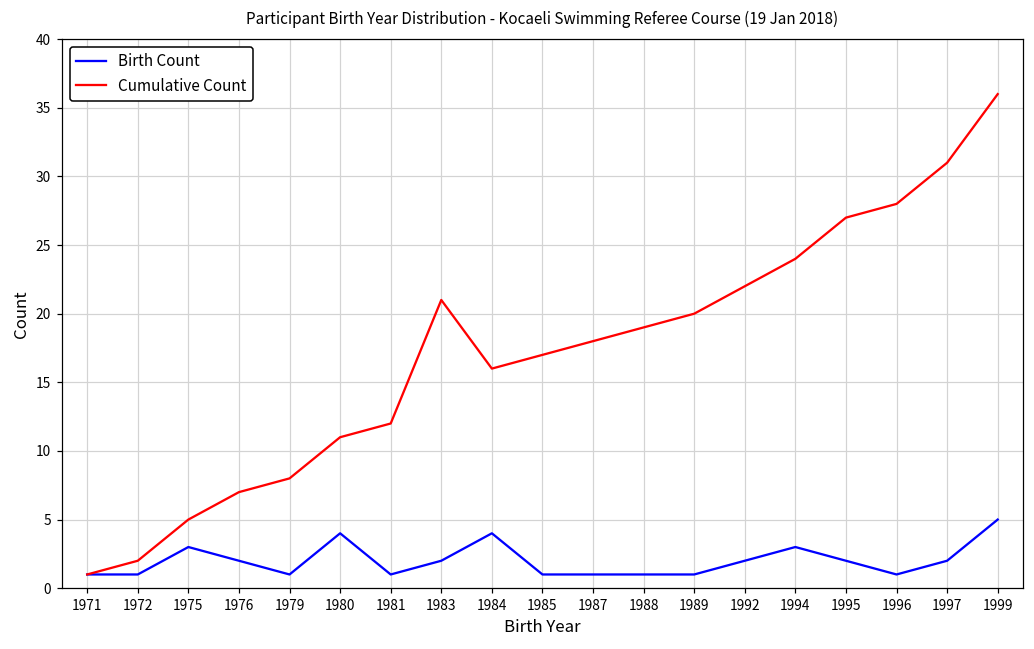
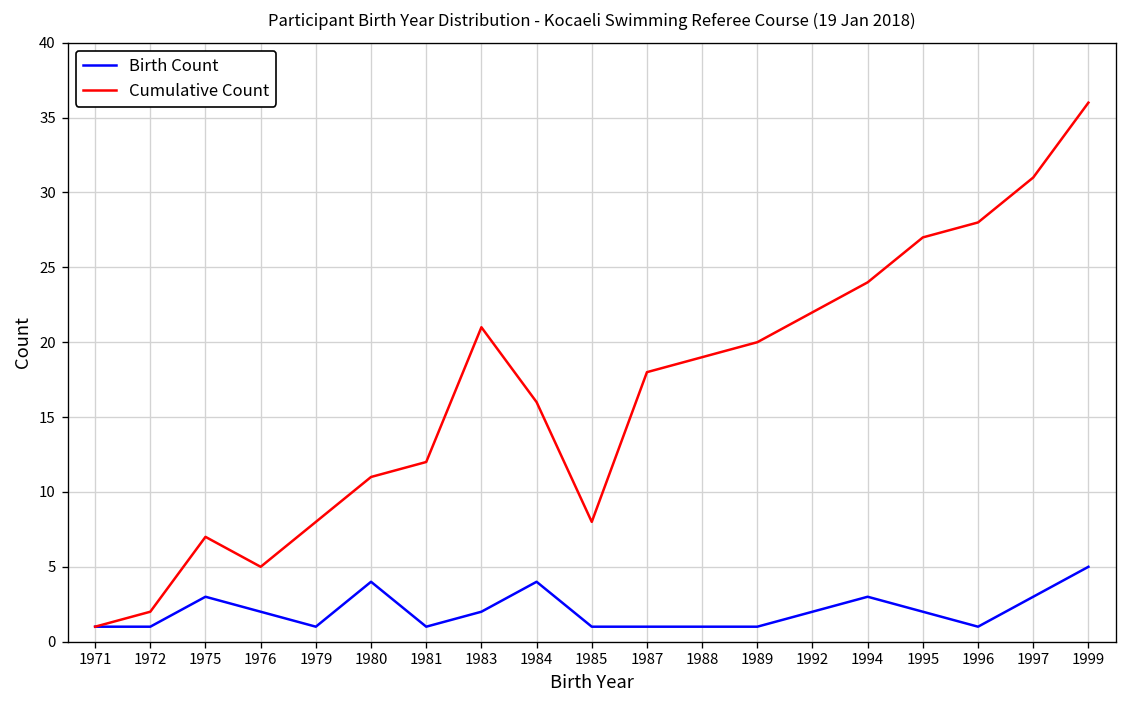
Cumulative Count, 1975: 5 -> 7
Cumulative Count, 1976: 7 -> 5
Cumulative Count, 1985: 17 -> 8
Birth Count, 1997: 2 -> 3
